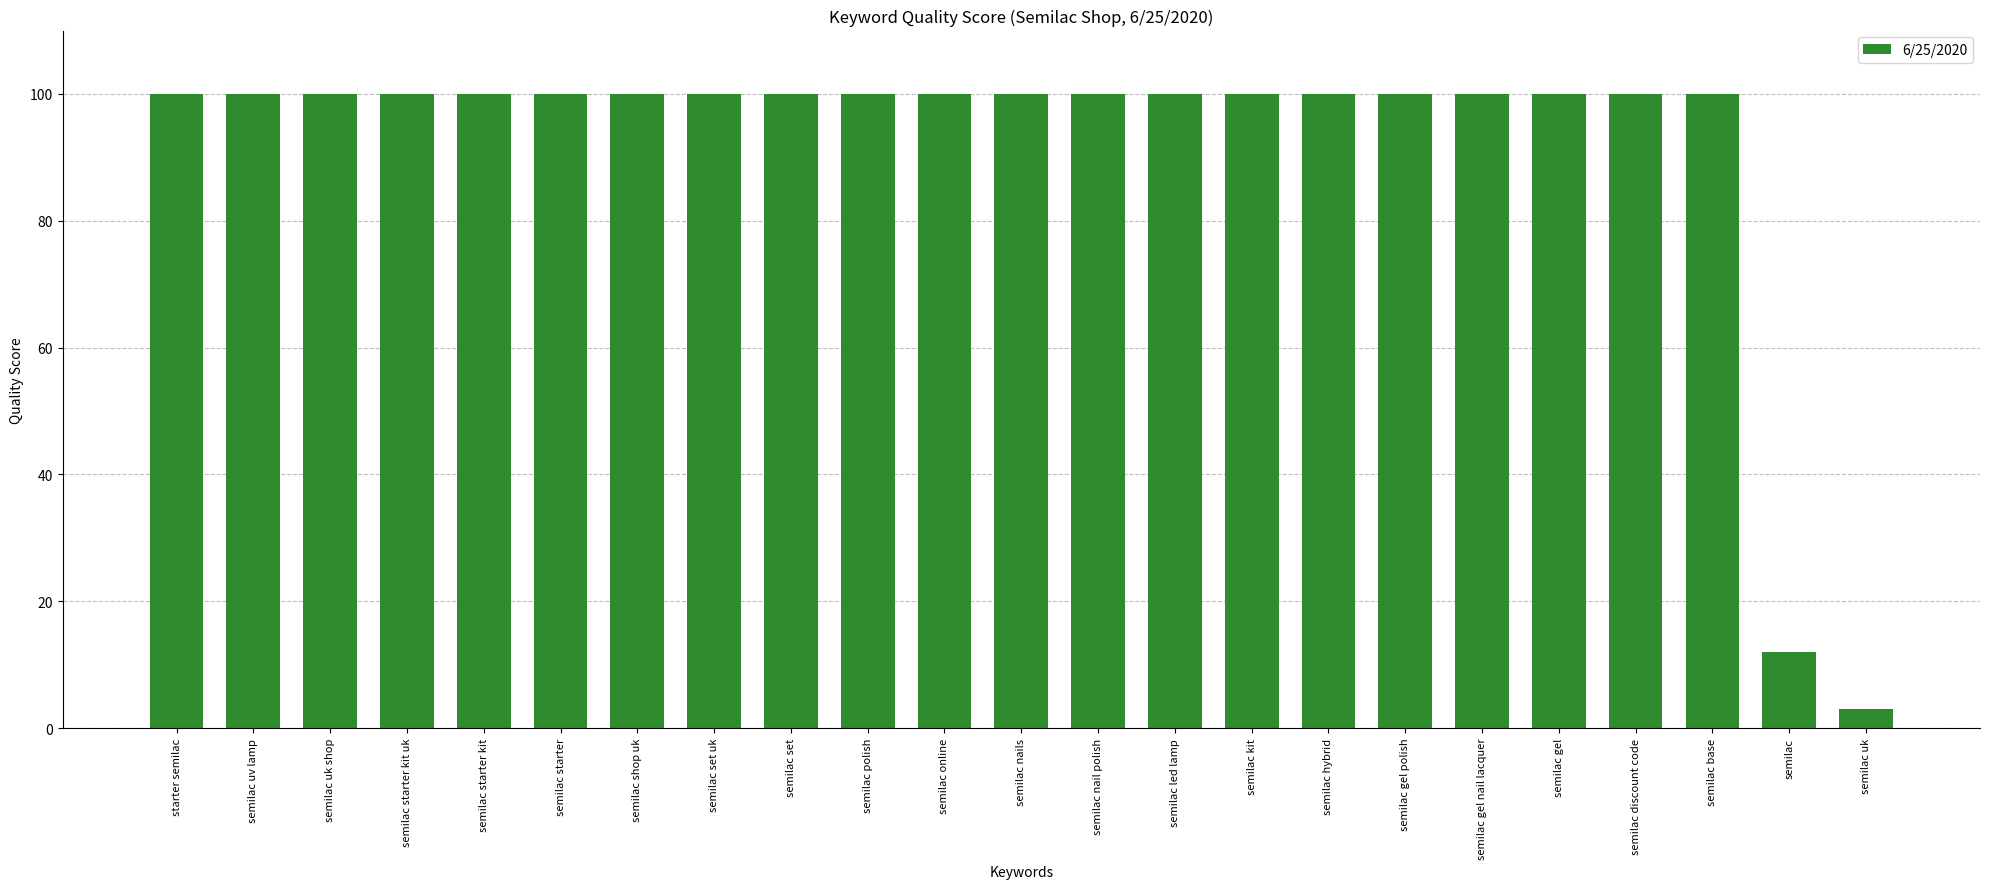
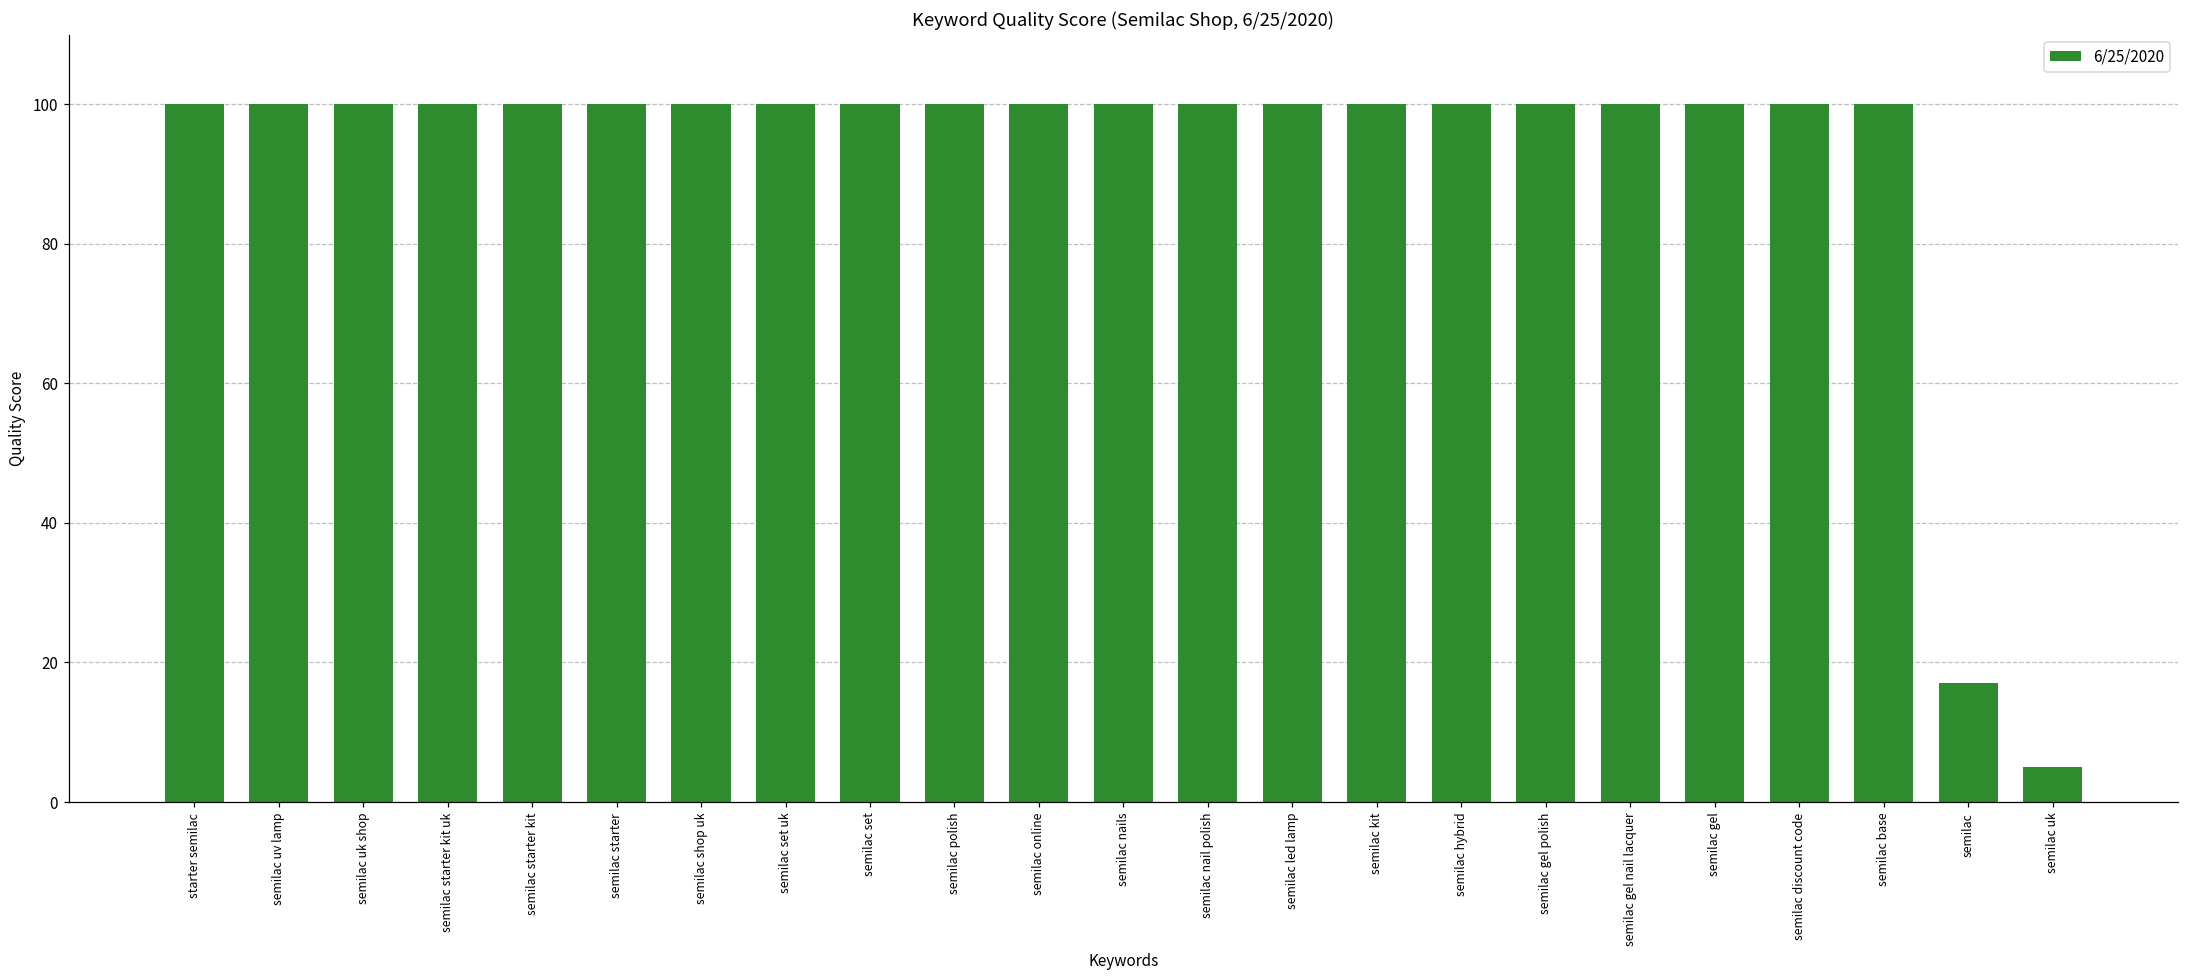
semilac: 12 -> 17
semilac uk: 3 -> 5
